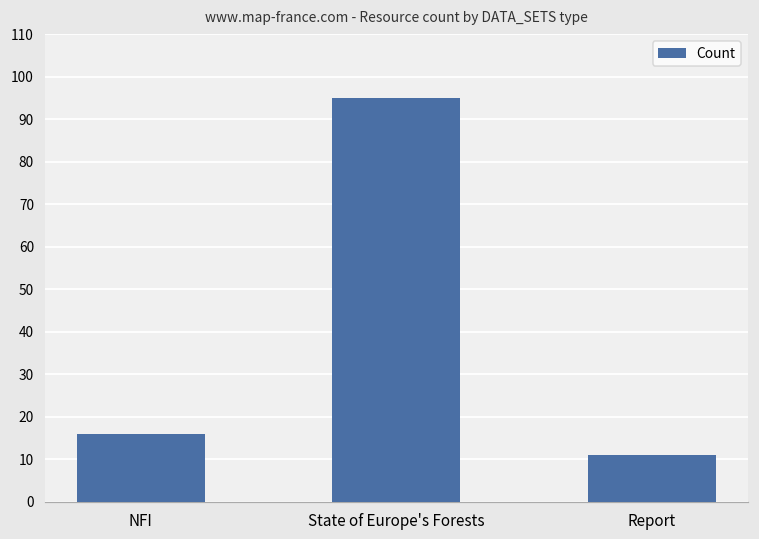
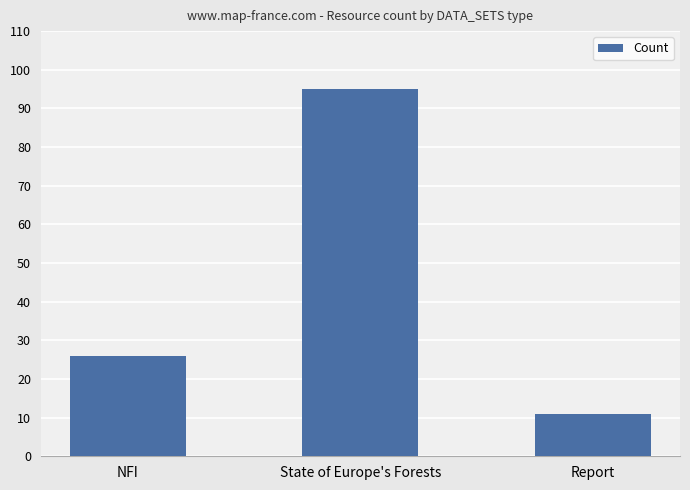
NFI: 16 -> 26
